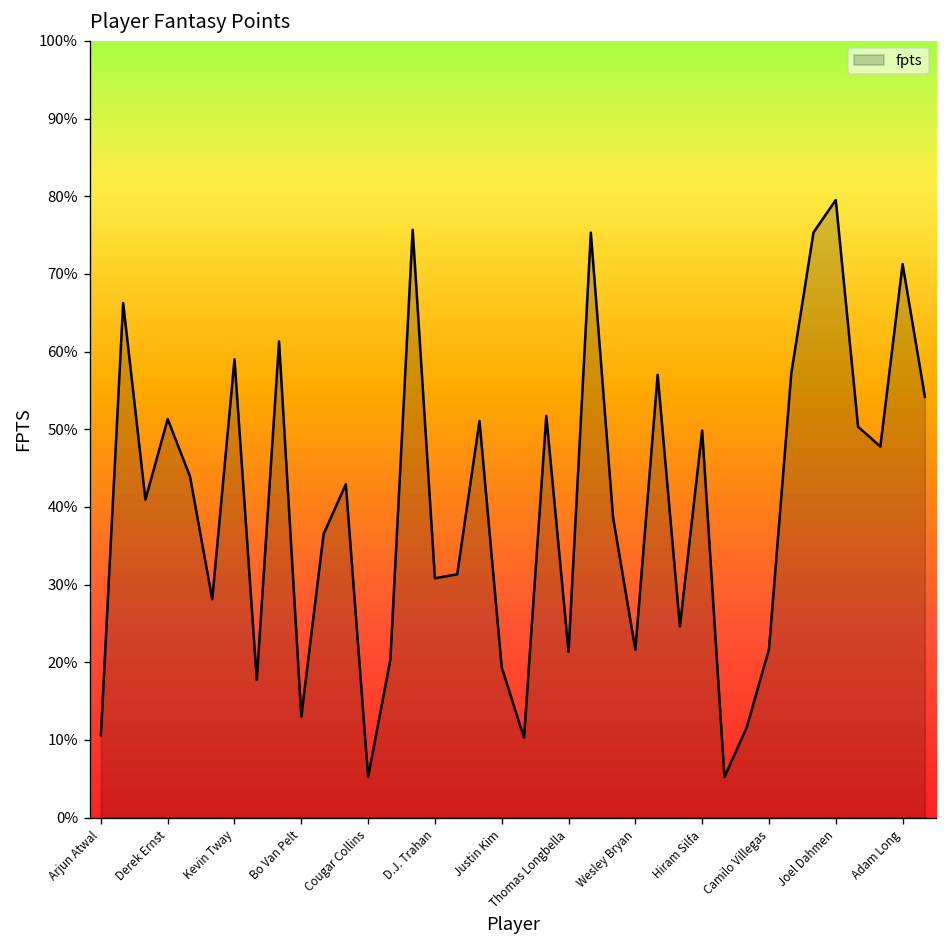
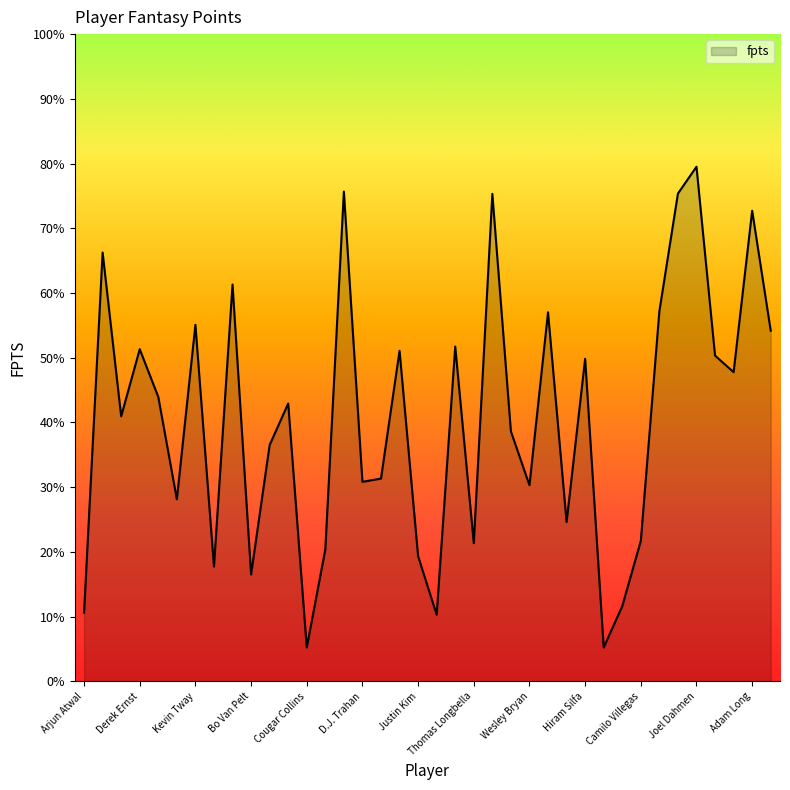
Kevin Tway: 59% -> 55%
Bo Van Pelt: 13% -> 17%
Wesley Bryan: 22% -> 30%
Adam Long: 71% -> 73%
